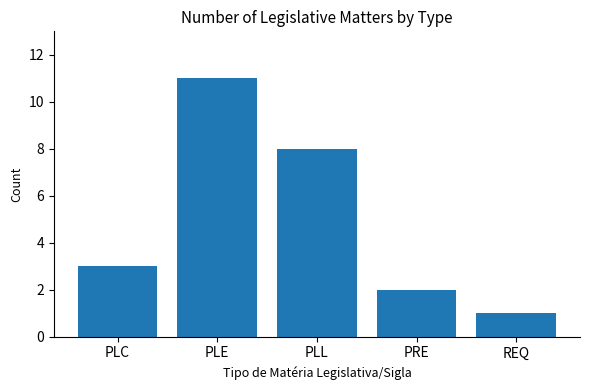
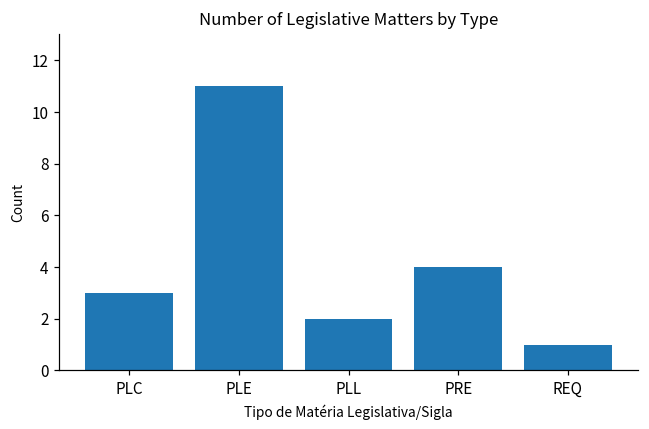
PLL: 8 -> 2
PRE: 2 -> 4
